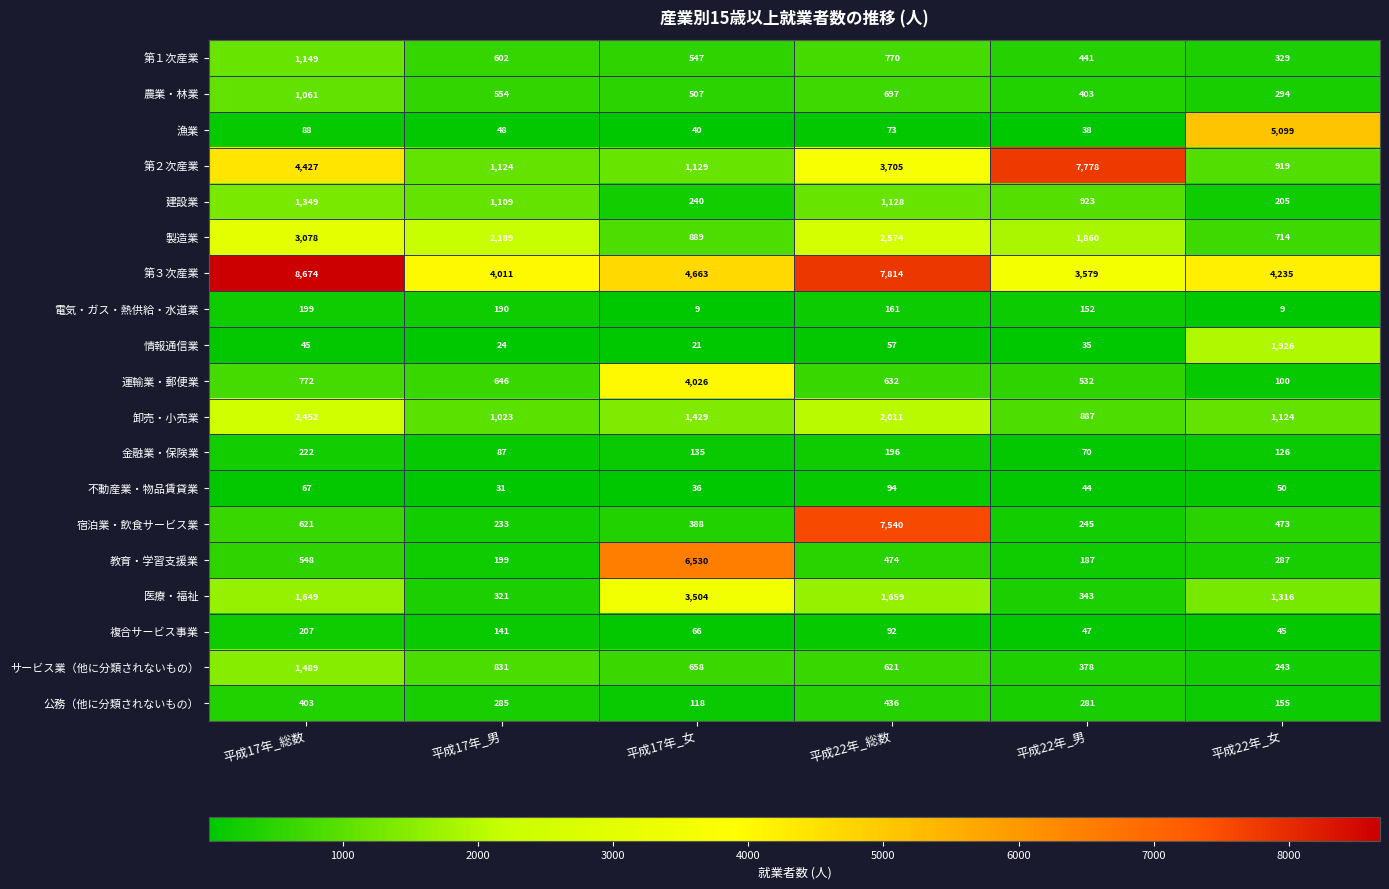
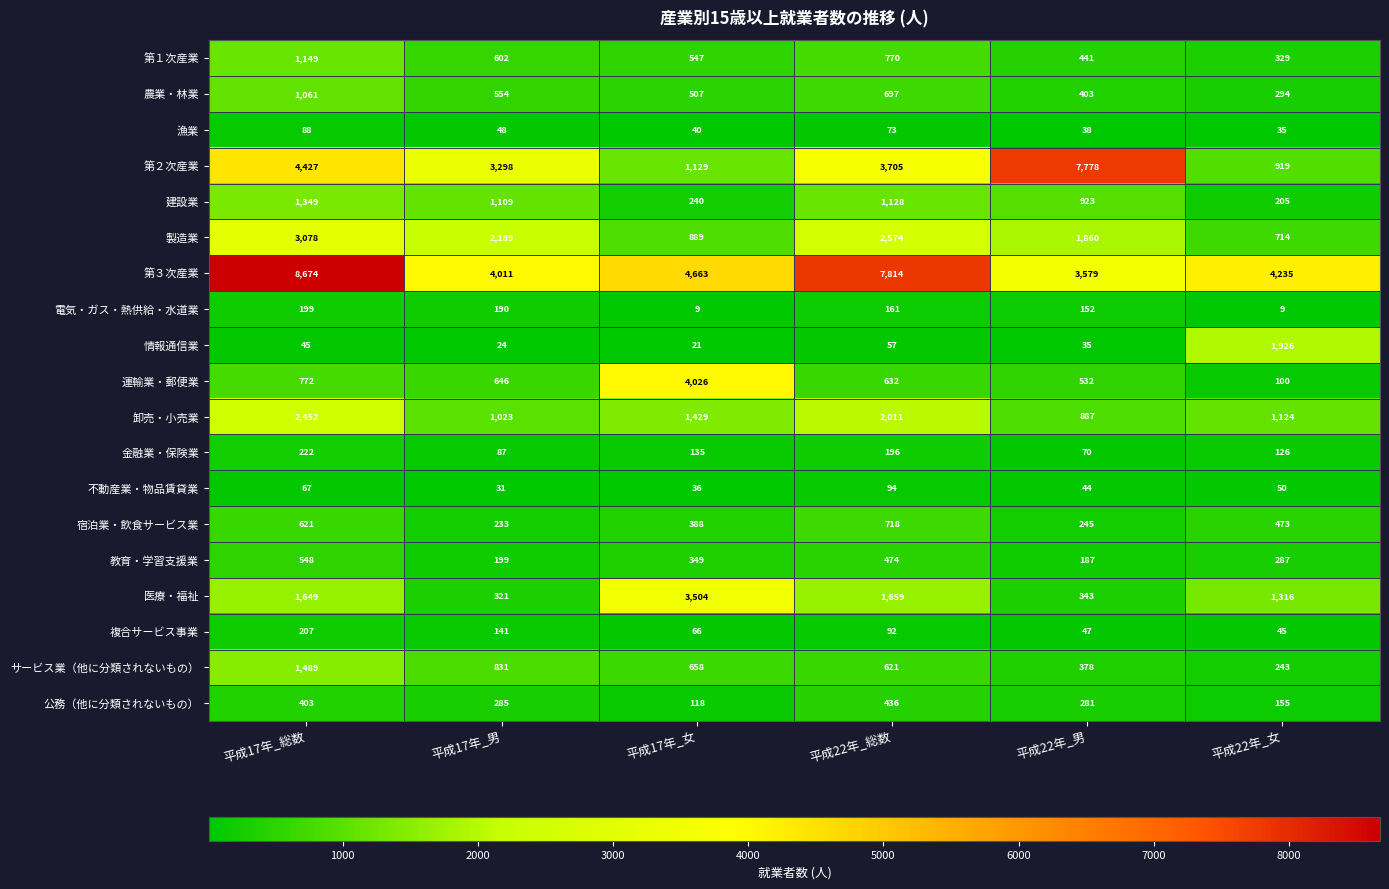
漁業, 平成22年_女: 5,099 -> 35
第２次産業, 平成17年_男: 1,124 -> 3,298
宿泊業・飲食サービス業, 平成22年_総数: 7,540 -> 718
教育・学習支援業, 平成17年_女: 6,530 -> 349
